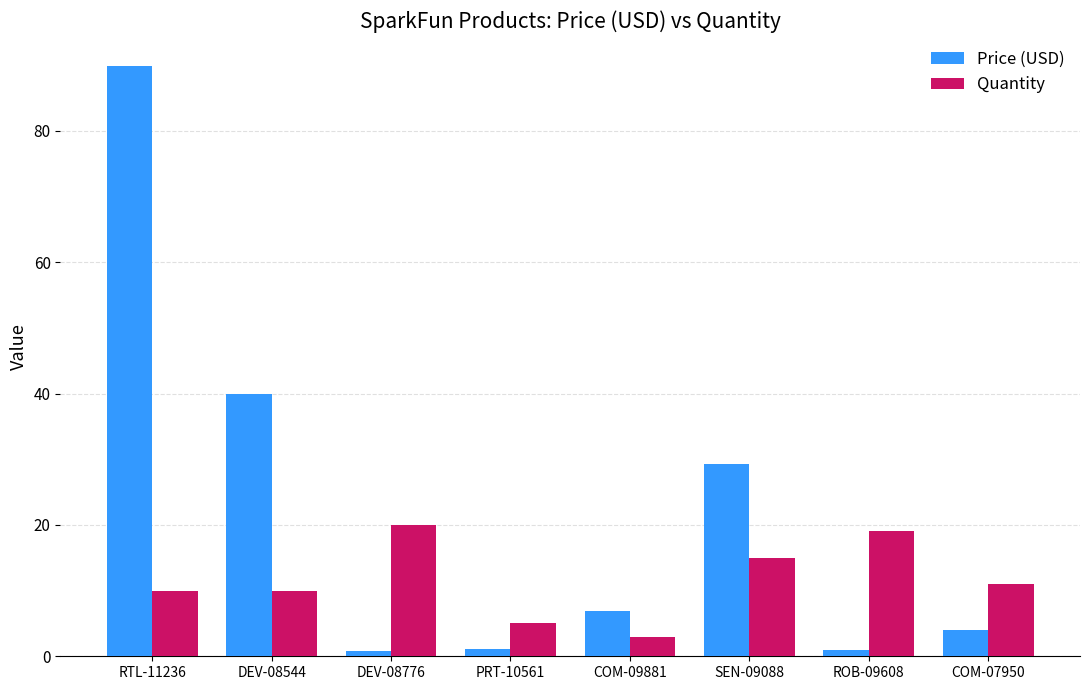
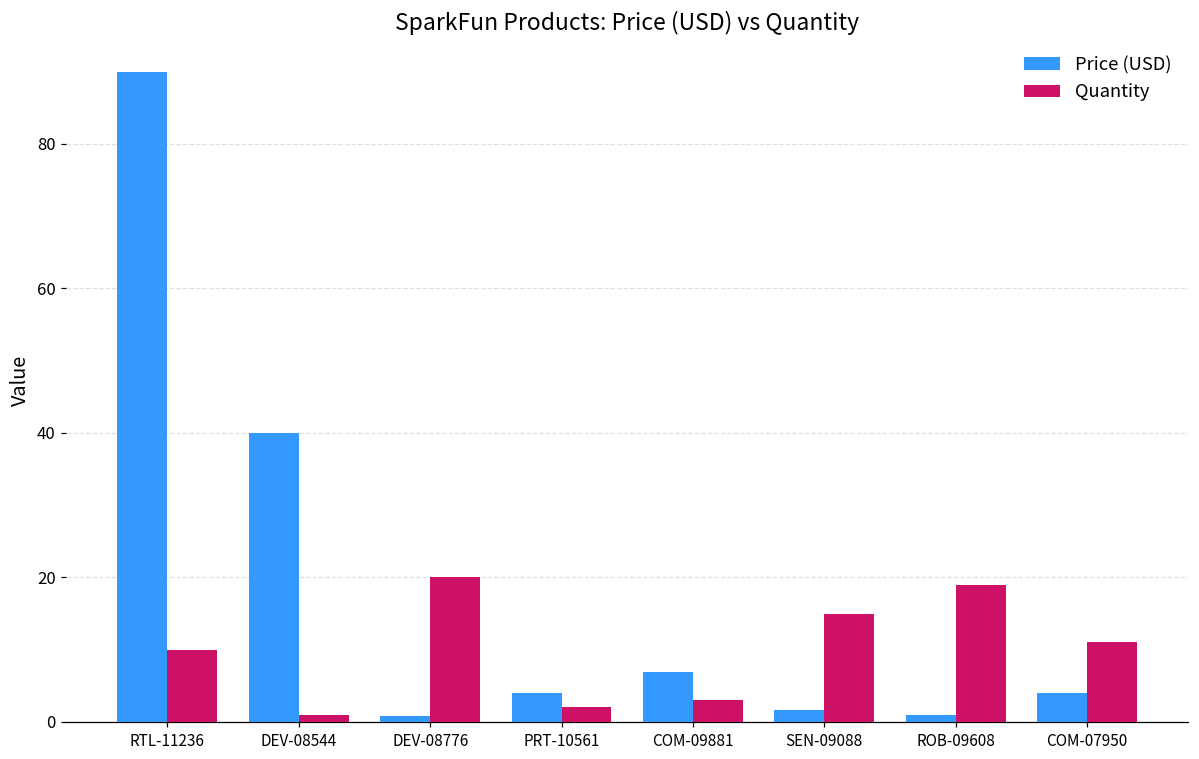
Quantity, DEV-08544: 10 -> 1
Price (USD), PRT-10561: 1 -> 4
Quantity, PRT-10561: 5 -> 2
Price (USD), SEN-09088: 29 -> 2
